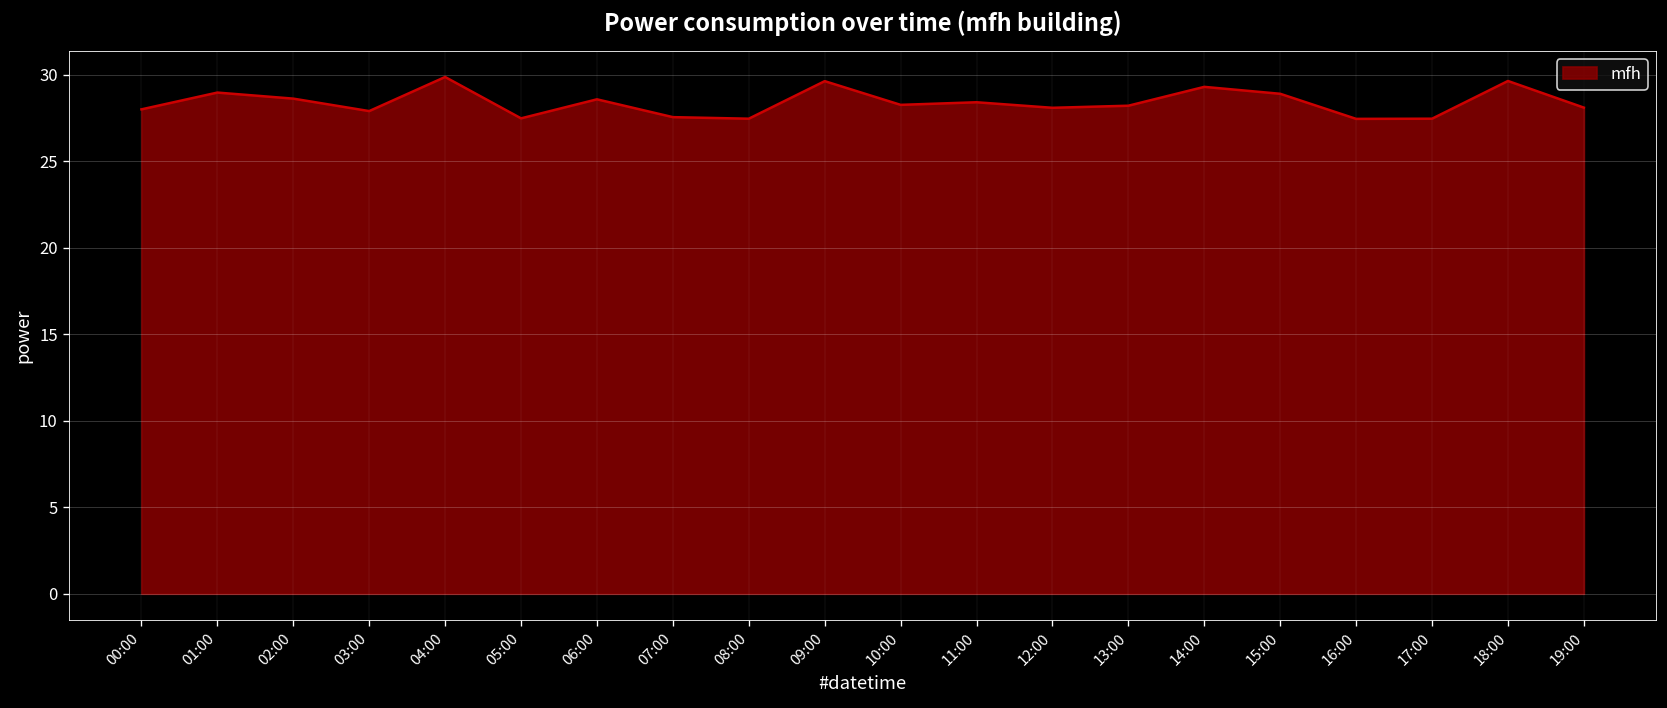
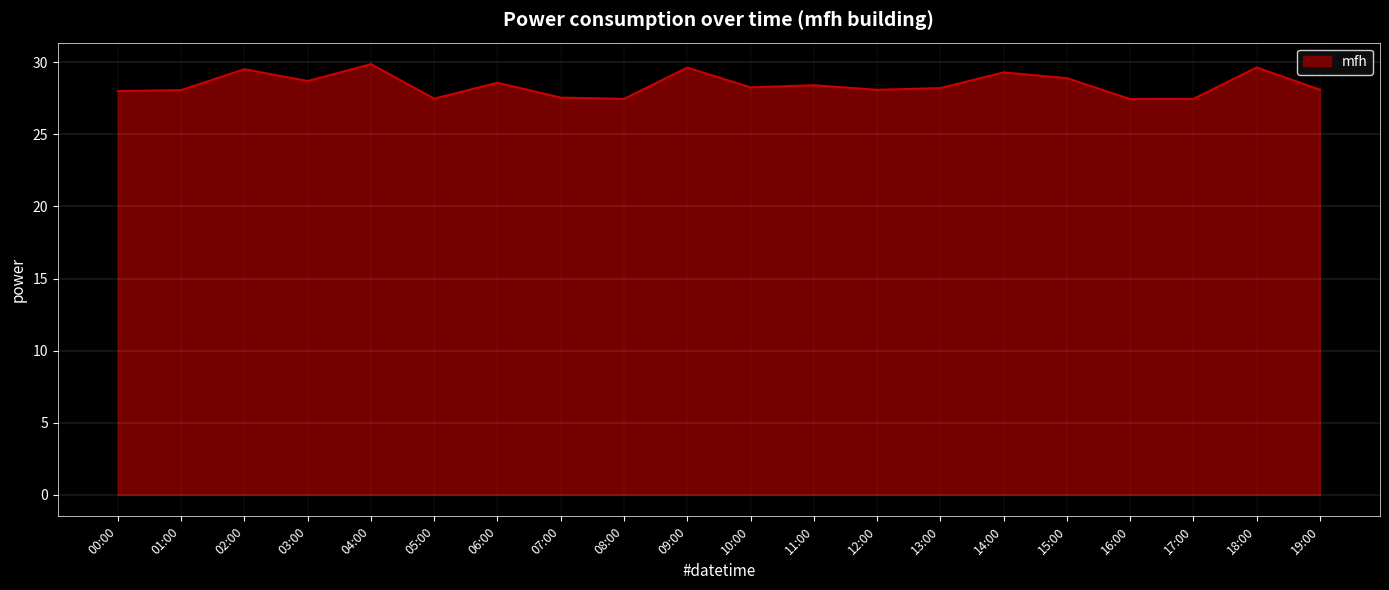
01:00: 29.0 -> 28.1
02:00: 28.6 -> 29.5
03:00: 27.9 -> 28.7
